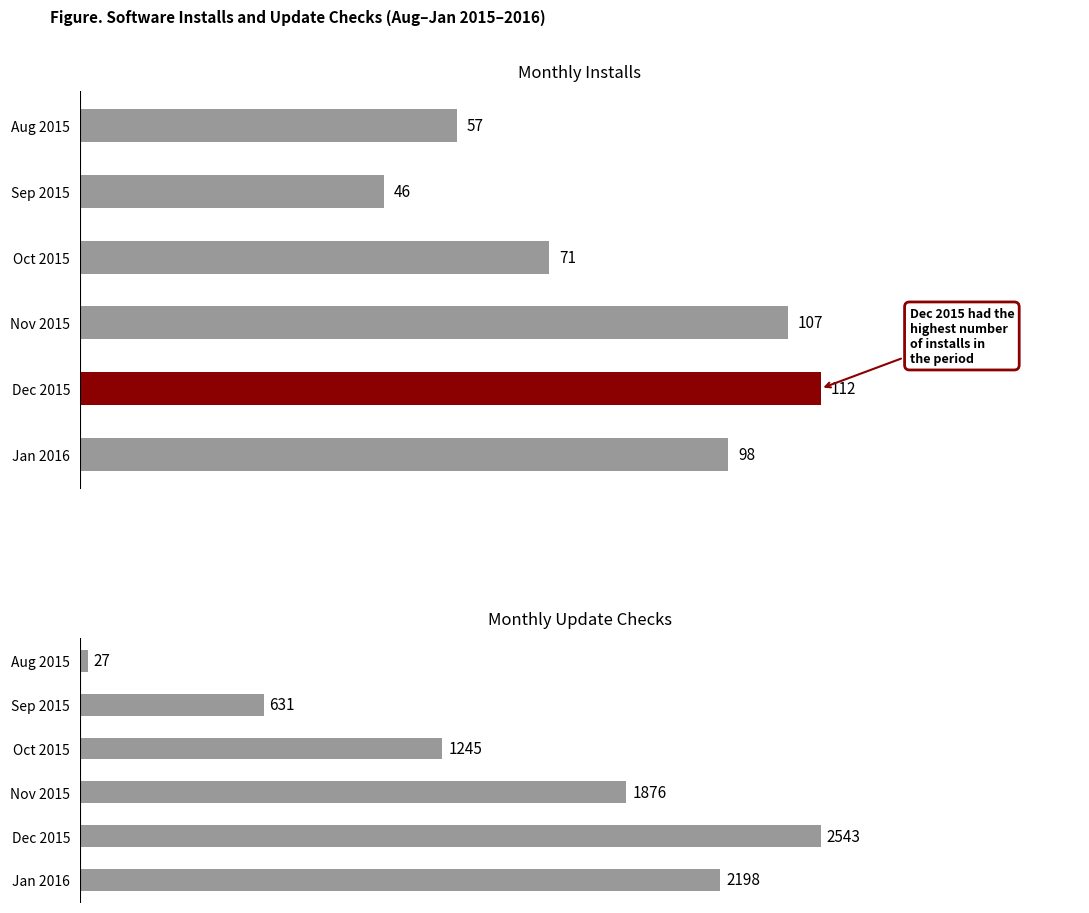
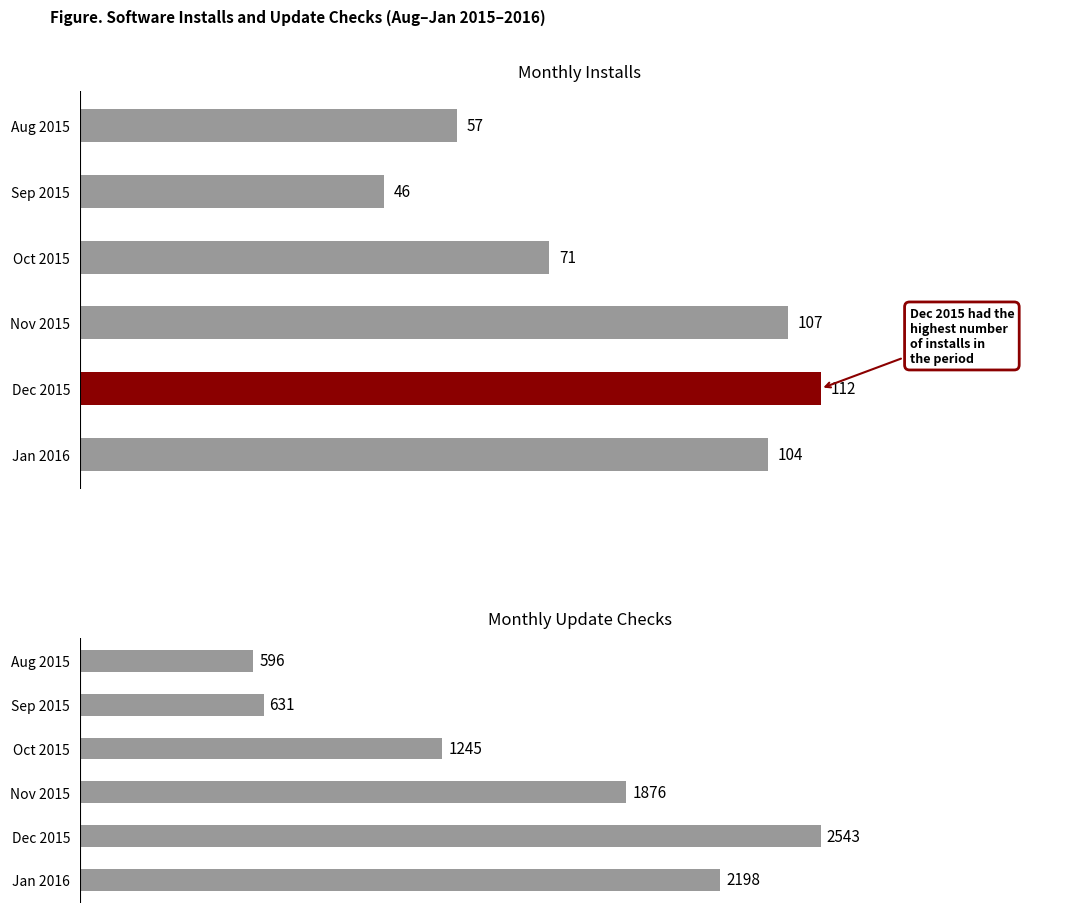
Monthly Installs, Jan 2016: 98 -> 104
Monthly Update Checks, Aug 2015: 27 -> 596
